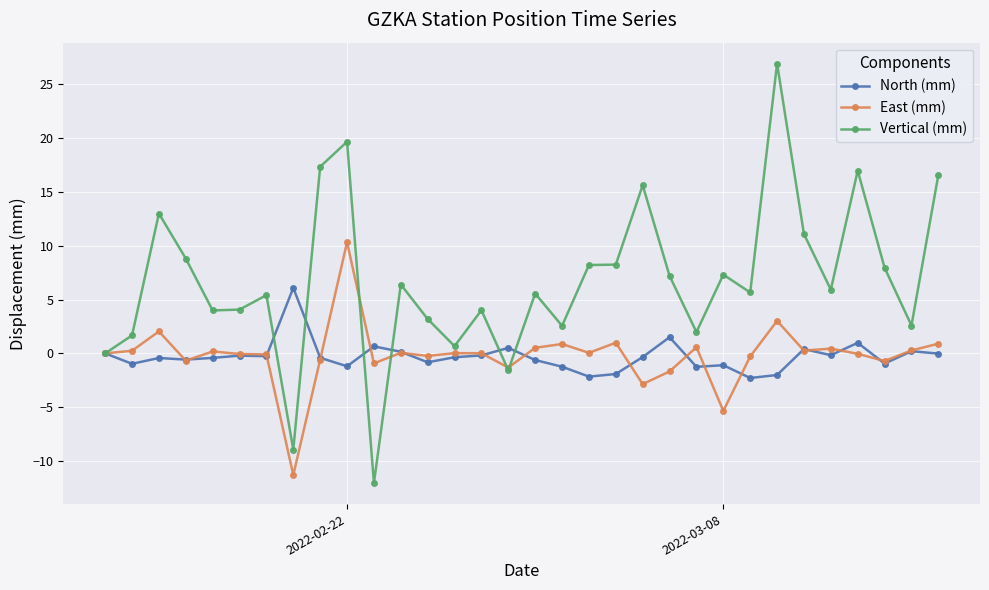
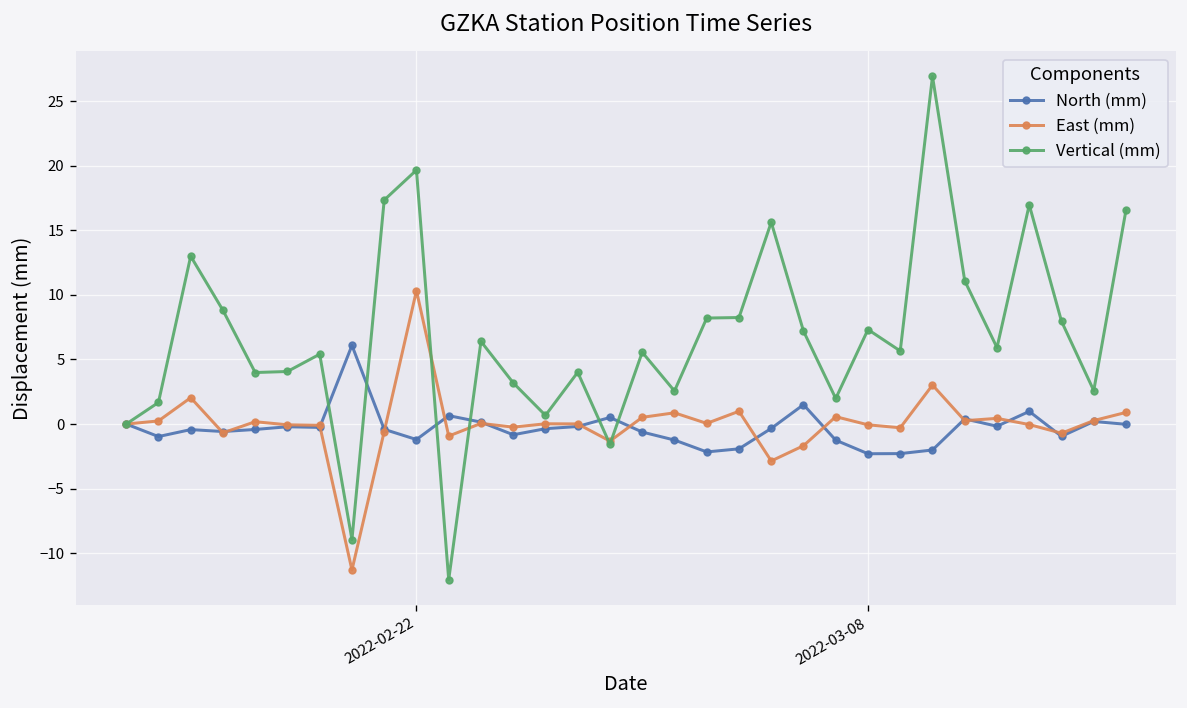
North (mm), 2022-03-08: -1.1 -> -2.3
East (mm), 2022-03-08: -5.4 -> -0.1
